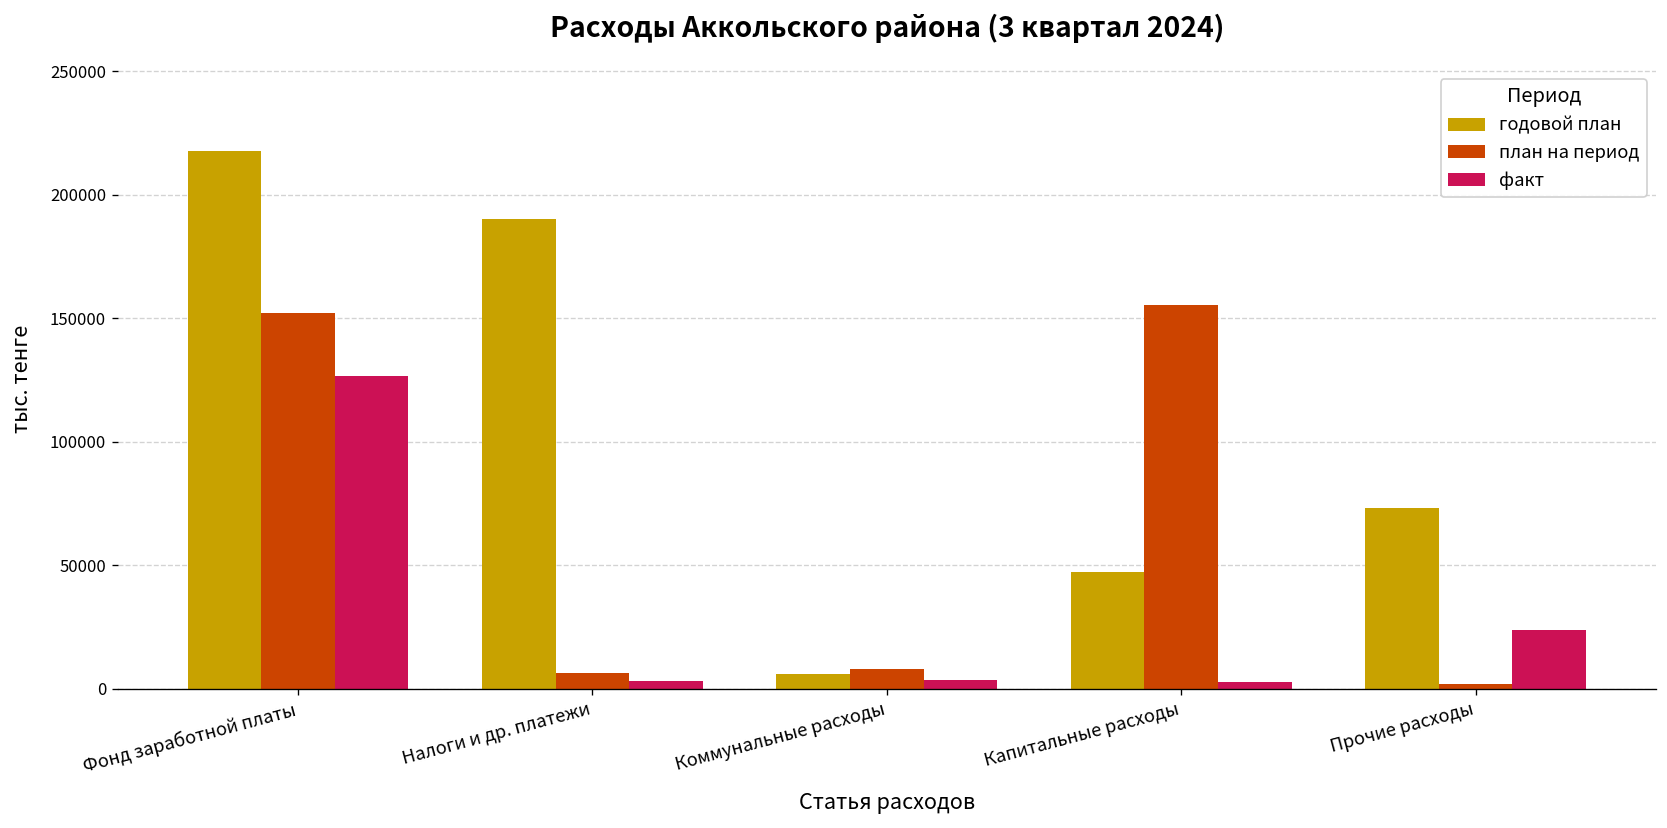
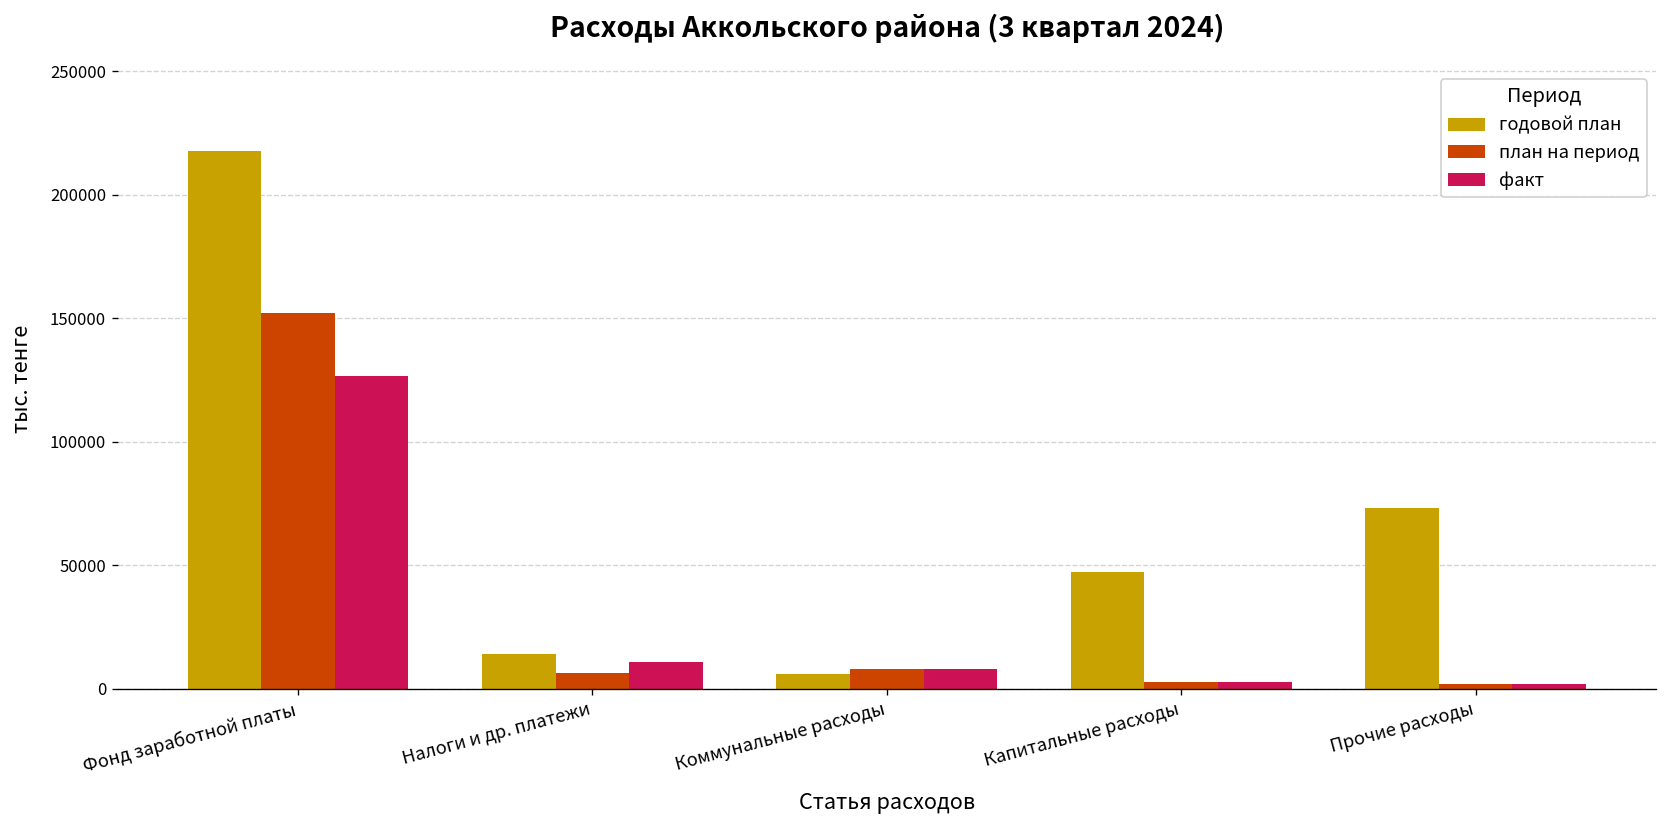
годовой план, Налоги и др. платежи: 190000 -> 14000
факт, Налоги и др. платежи: 3000 -> 11000
факт, Коммунальные расходы: 3000 -> 8000
план на период, Капитальные расходы: 156000 -> 3000
факт, Прочие расходы: 24000 -> 2000
